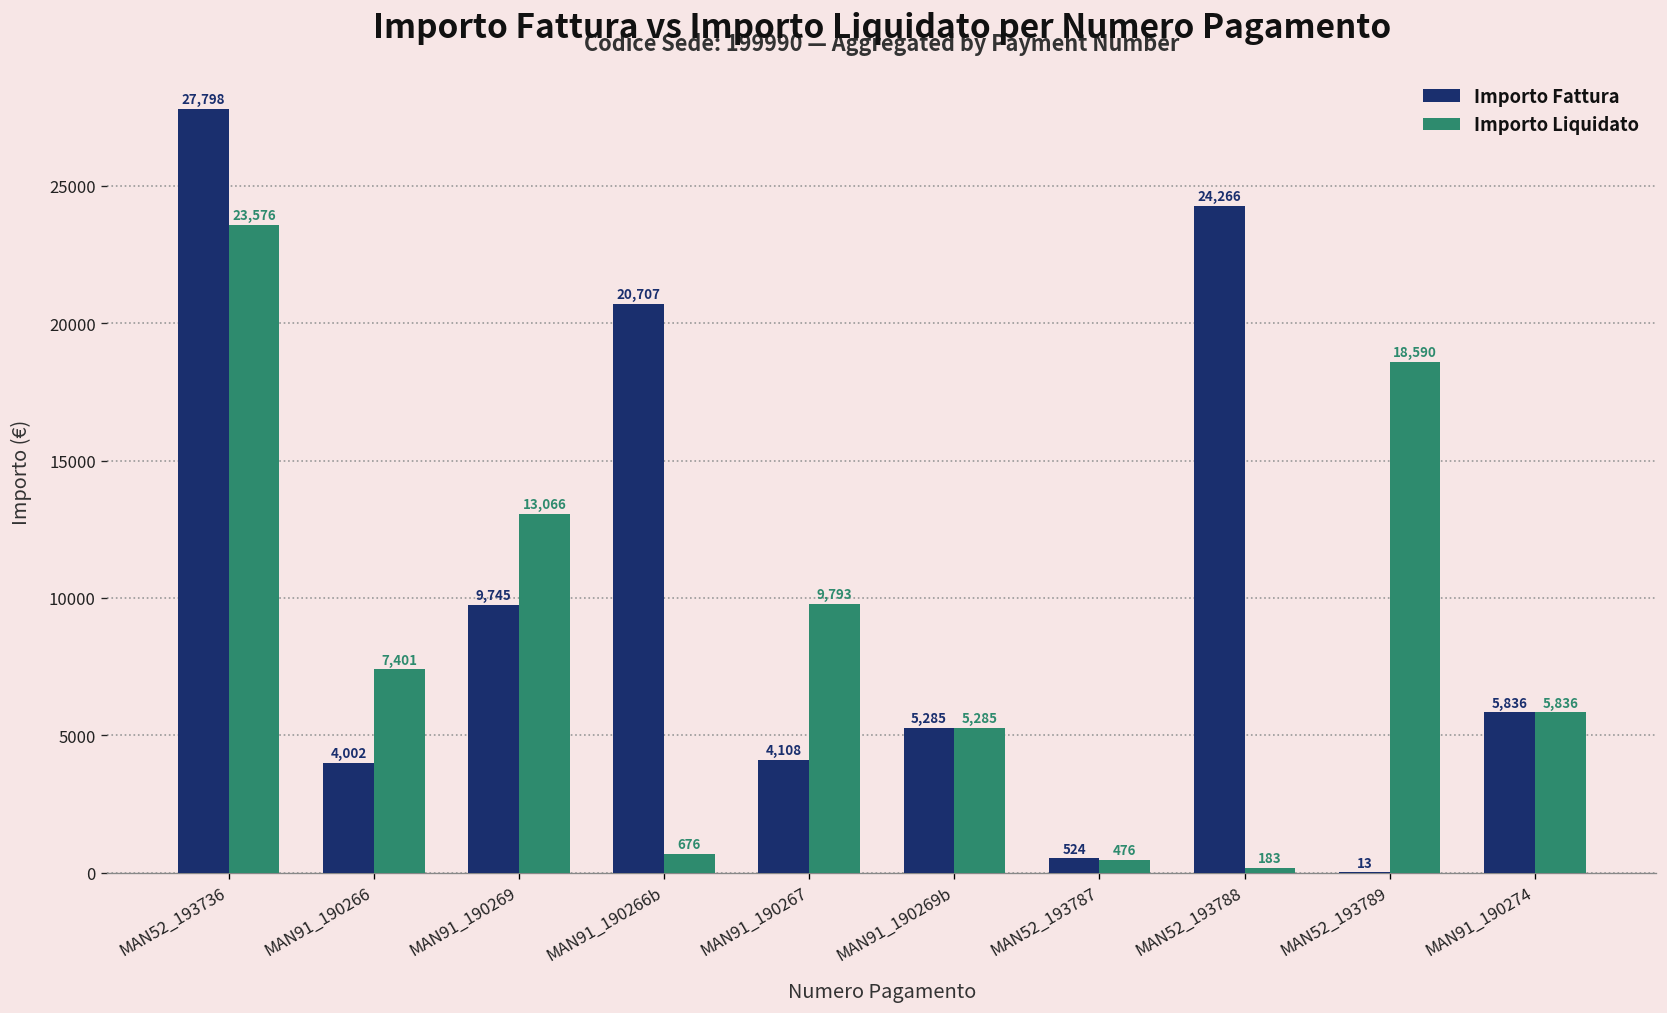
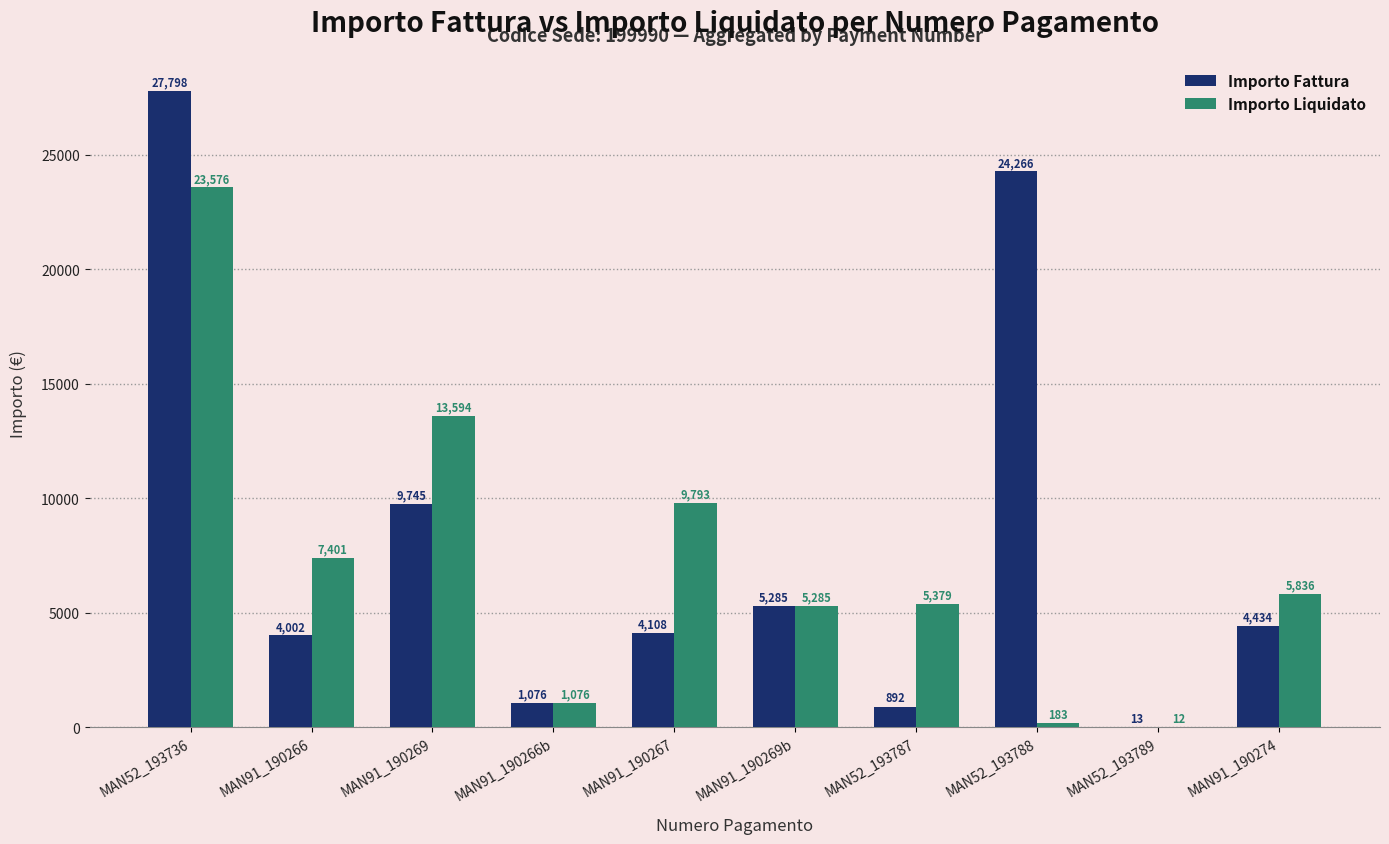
Importo Liquidato, MAN91_190269: 13,066 -> 13,594
Importo Fattura, MAN91_190266b: 20,707 -> 1,076
Importo Liquidato, MAN91_190266b: 676 -> 1,076
Importo Fattura, MAN52_193787: 524 -> 892
Importo Liquidato, MAN52_193787: 476 -> 5,379
Importo Liquidato, MAN52_193789: 18,590 -> 12
Importo Fattura, MAN91_190274: 5,836 -> 4,434
